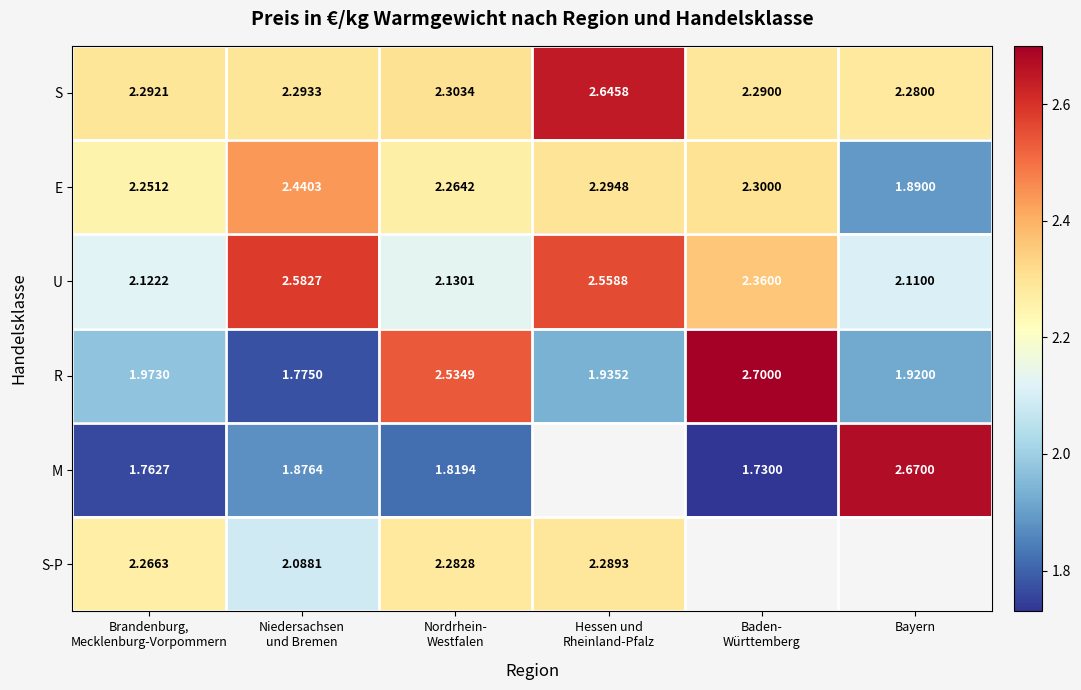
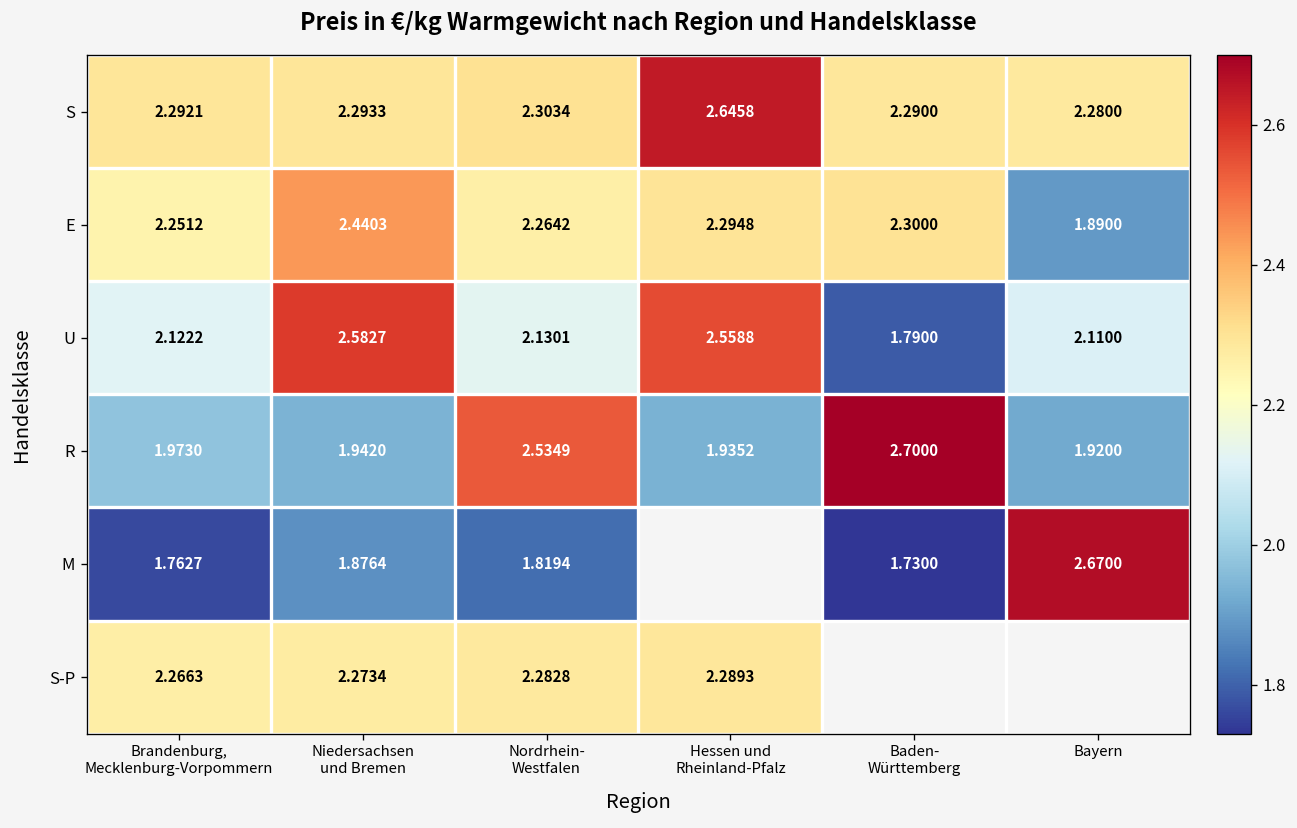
U, Baden- Württemberg: 2.3600 -> 1.7900
R, Niedersachsen und Bremen: 1.7750 -> 1.9420
S-P, Niedersachsen und Bremen: 2.0881 -> 2.2734
